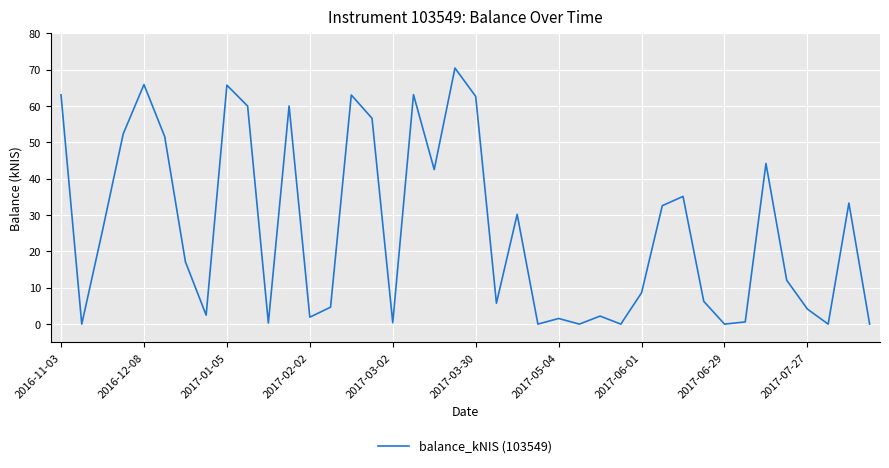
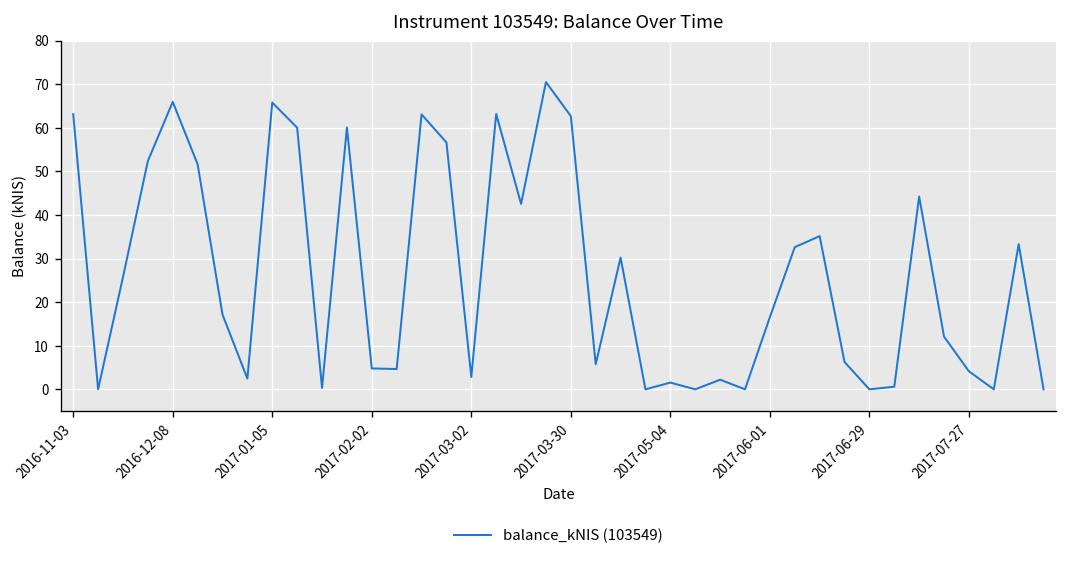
2017-02-02: 2 -> 5
2017-03-02: 0 -> 3
2017-06-01: 9 -> 17
